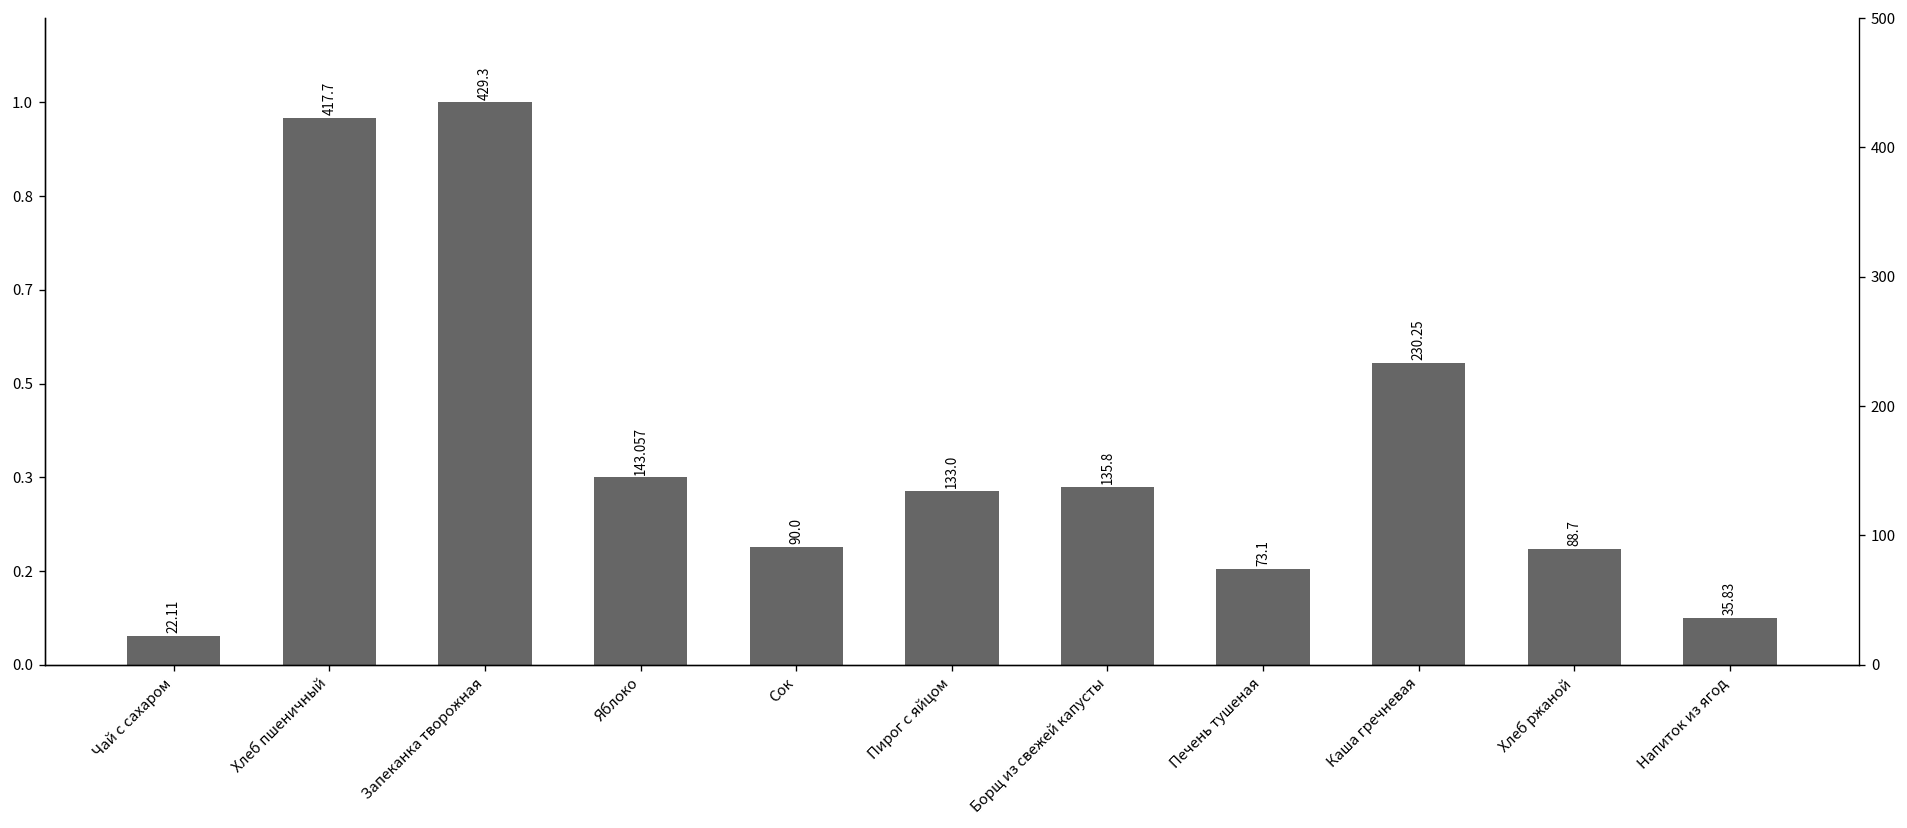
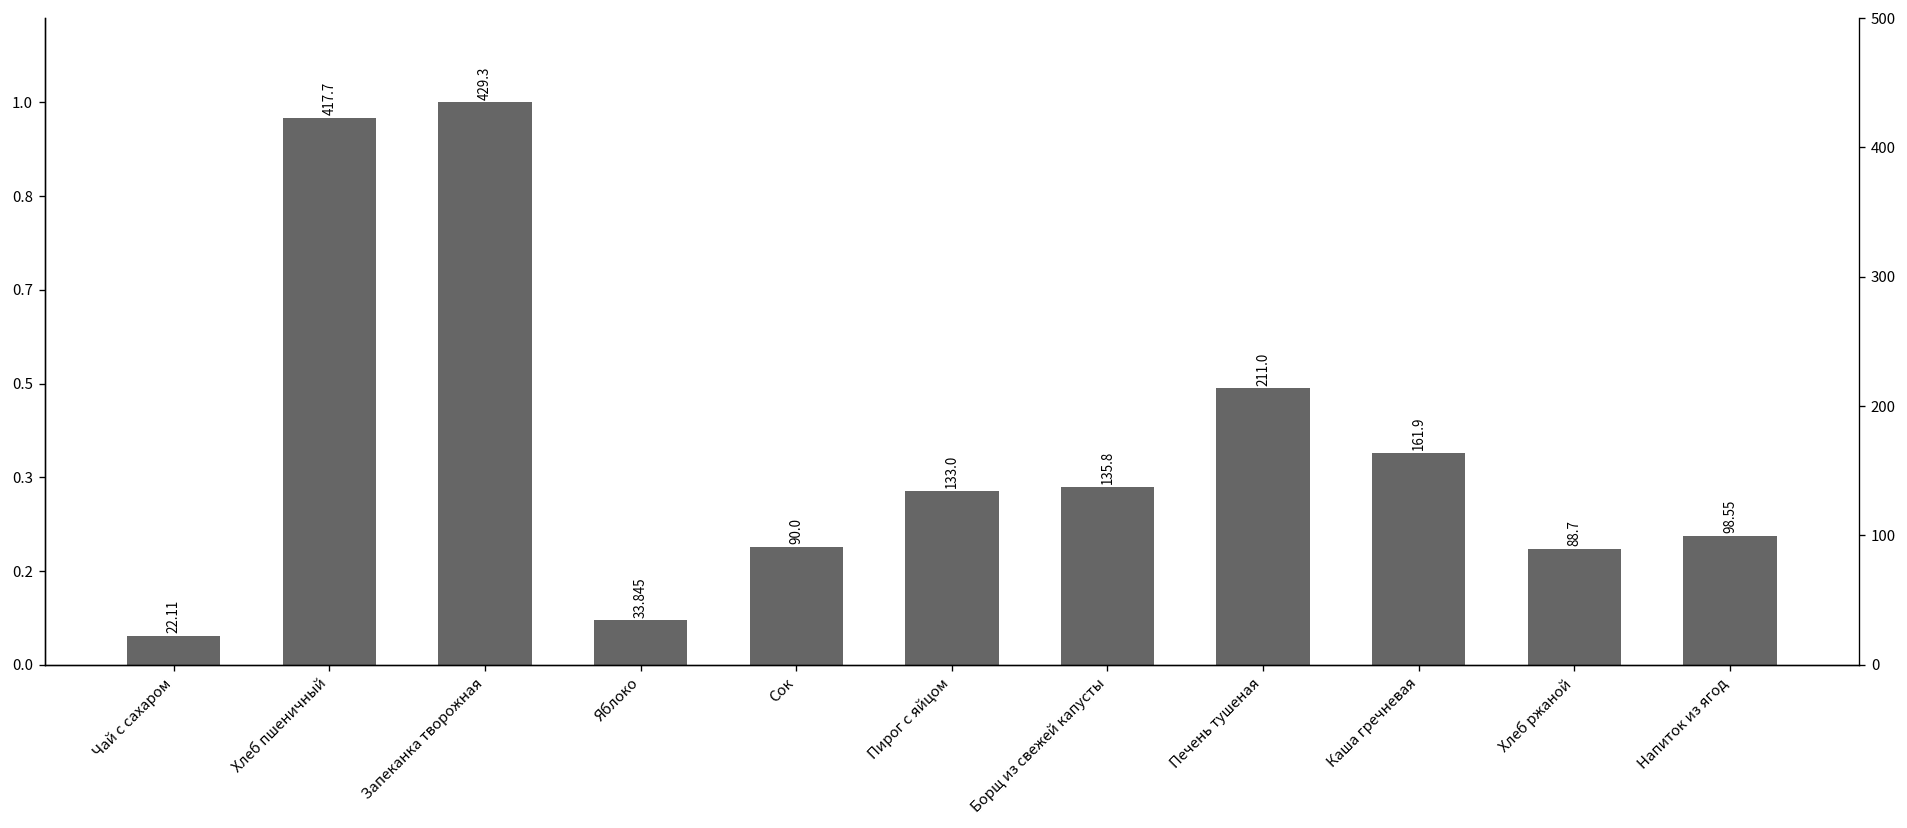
Яблоко: 143.057 -> 33.845
Печень тушеная: 73.1 -> 211.0
Каша гречневая: 230.25 -> 161.9
Напиток из ягод: 35.83 -> 98.55
